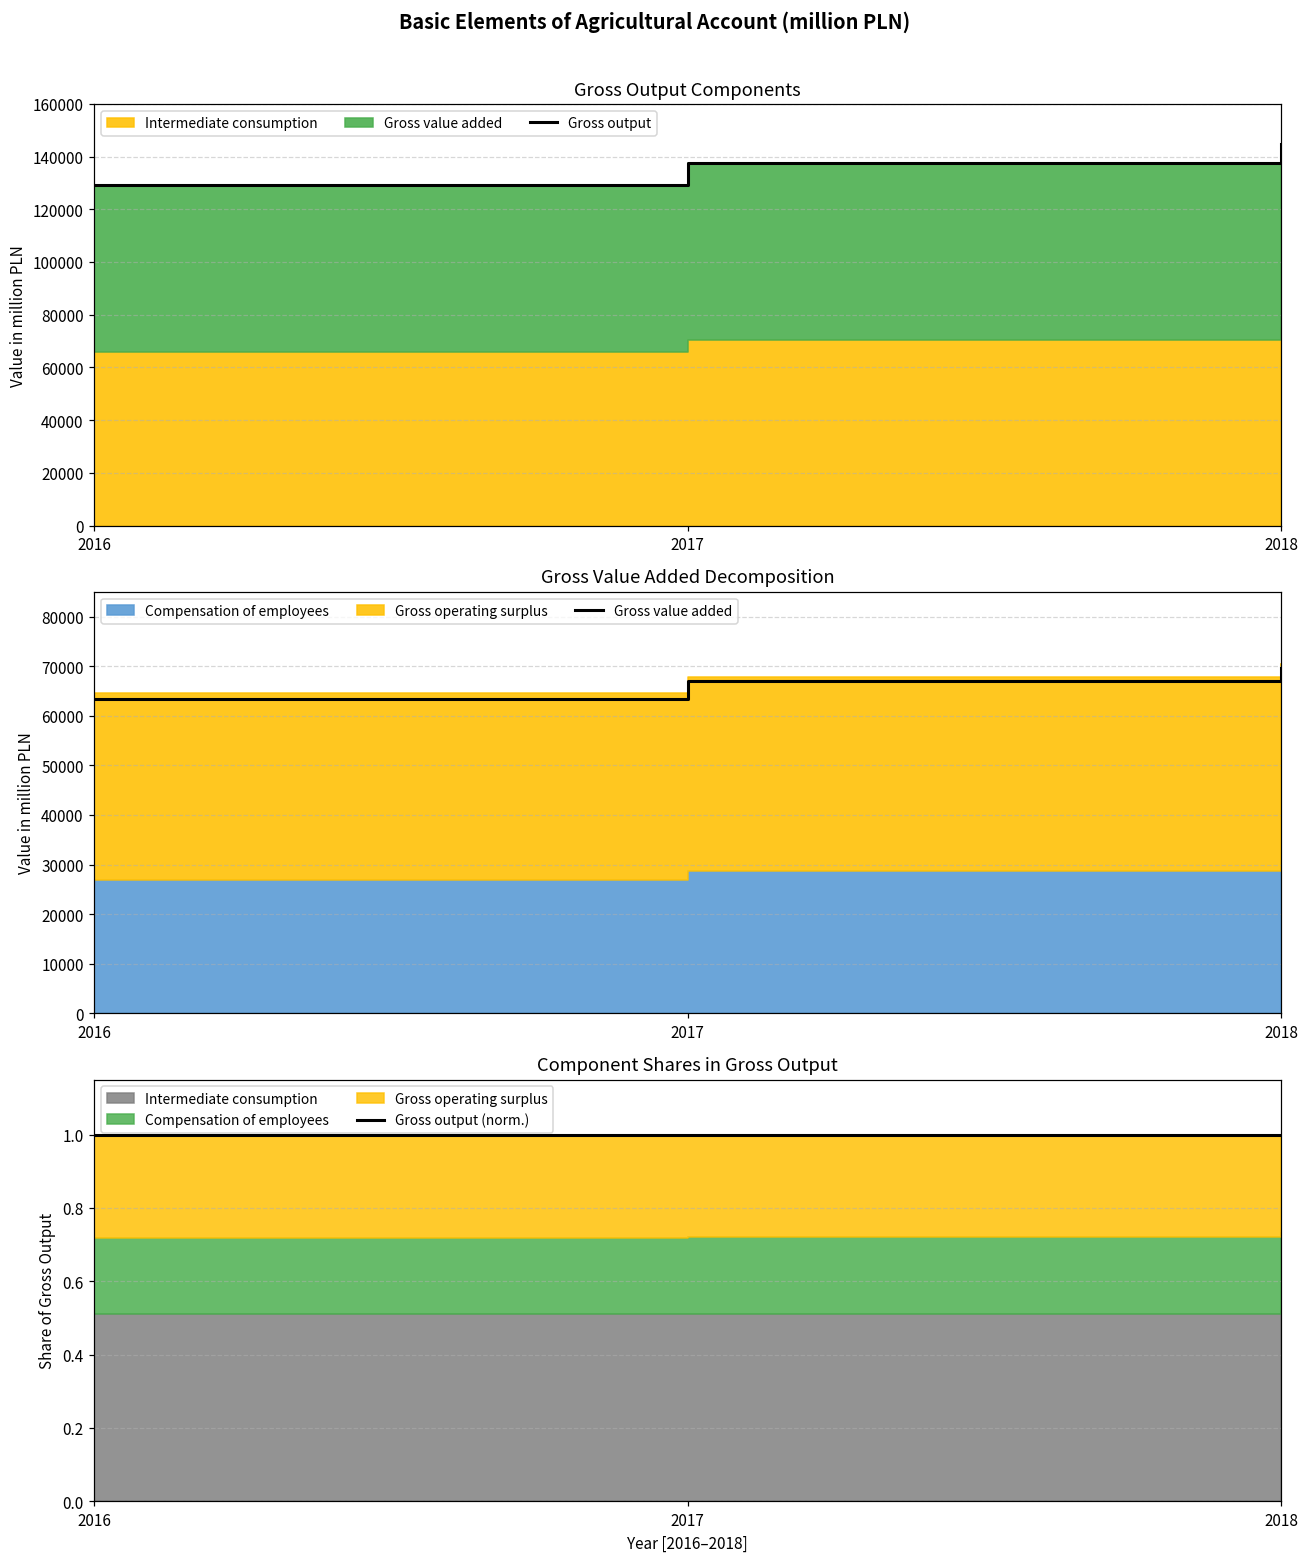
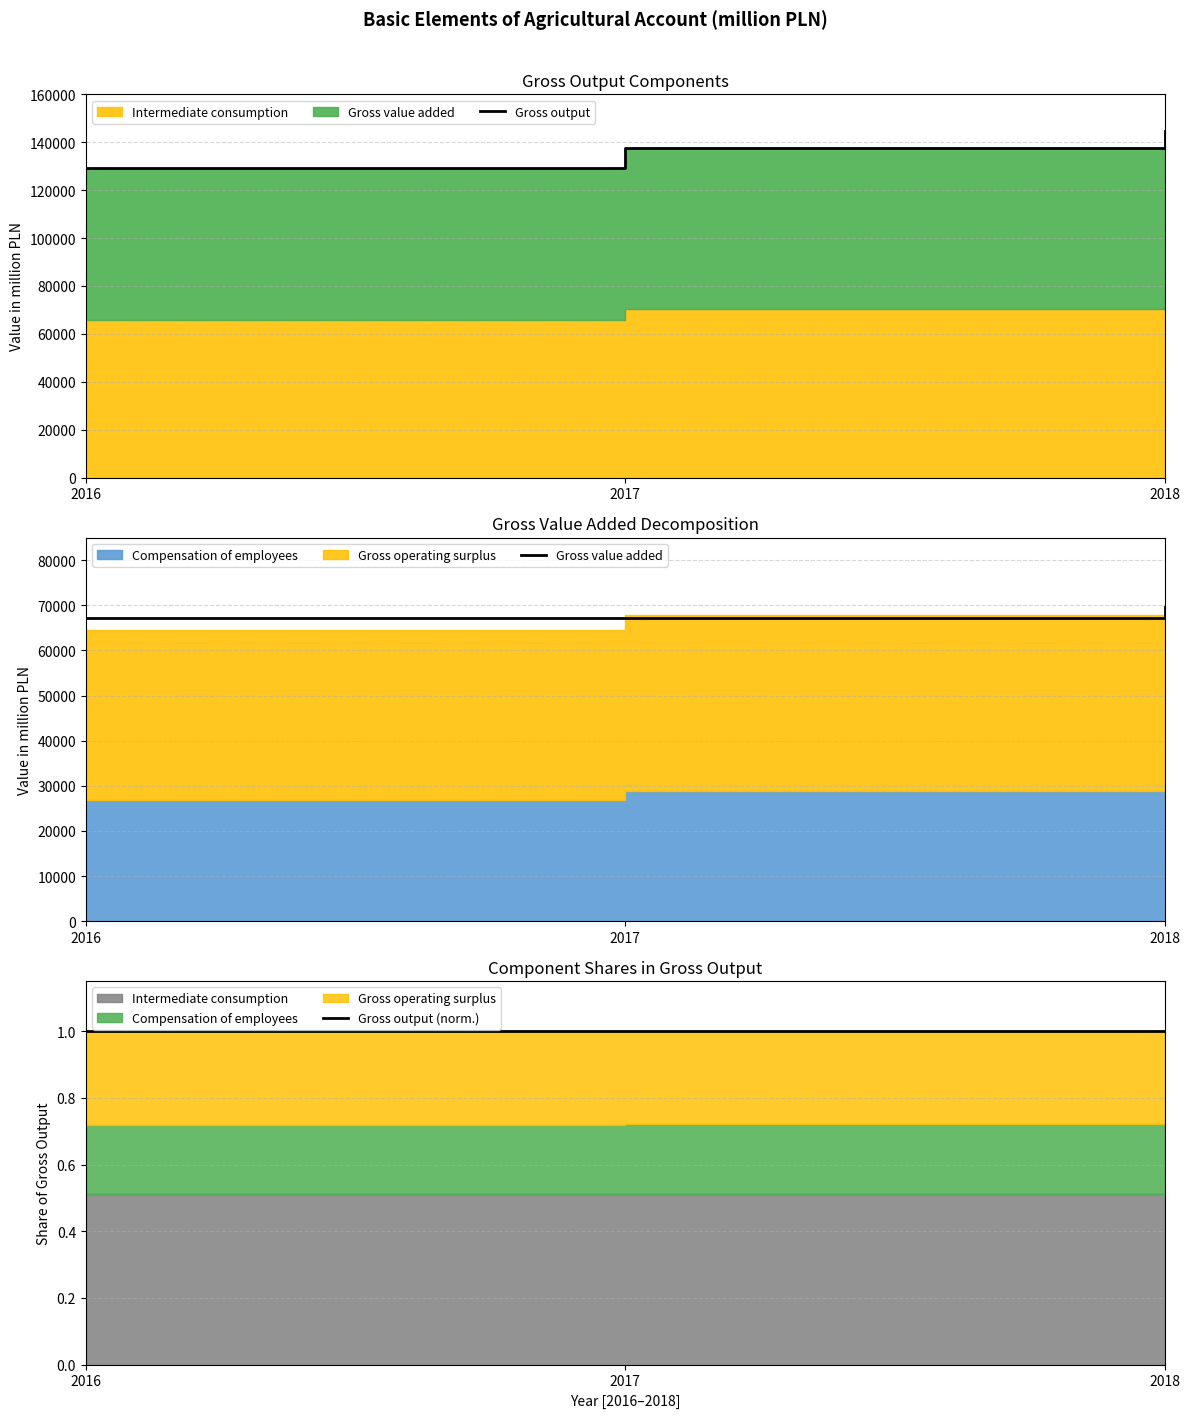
Gross Value Added Decomposition, Gross value added, 2016: 63000 -> 67000
